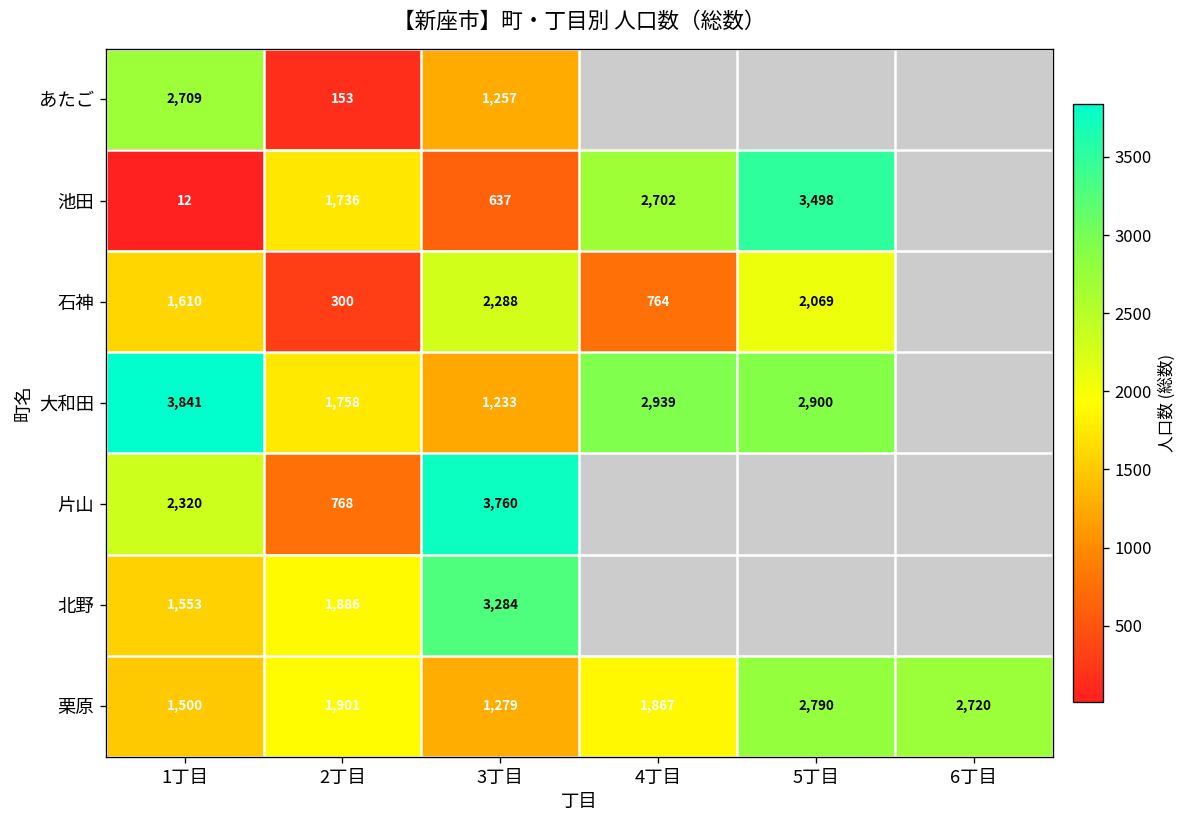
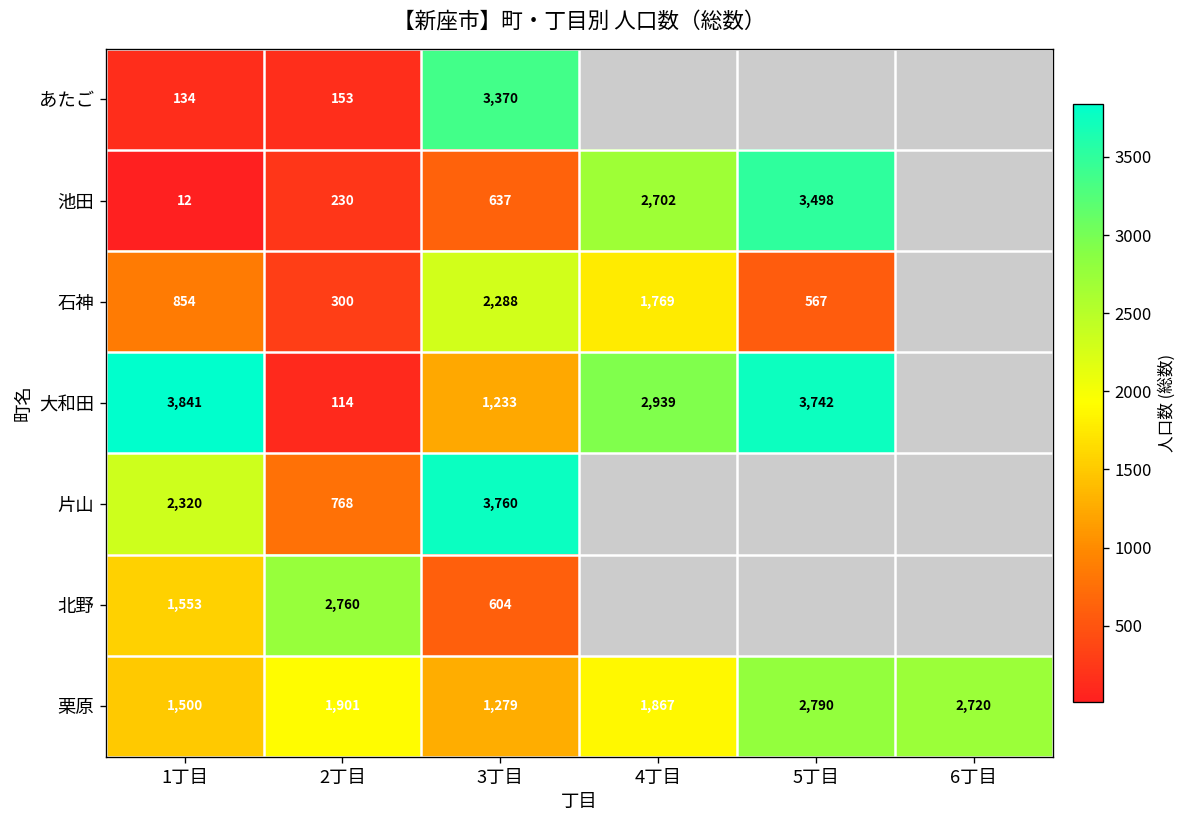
あたご, 1丁目: 2,709 -> 134
あたご, 3丁目: 1,257 -> 3,370
池田, 2丁目: 1,736 -> 230
石神, 1丁目: 1,610 -> 854
石神, 4丁目: 764 -> 1,769
石神, 5丁目: 2,069 -> 567
大和田, 2丁目: 1,758 -> 114
大和田, 5丁目: 2,900 -> 3,742
北野, 2丁目: 1,886 -> 2,760
北野, 3丁目: 3,284 -> 604
